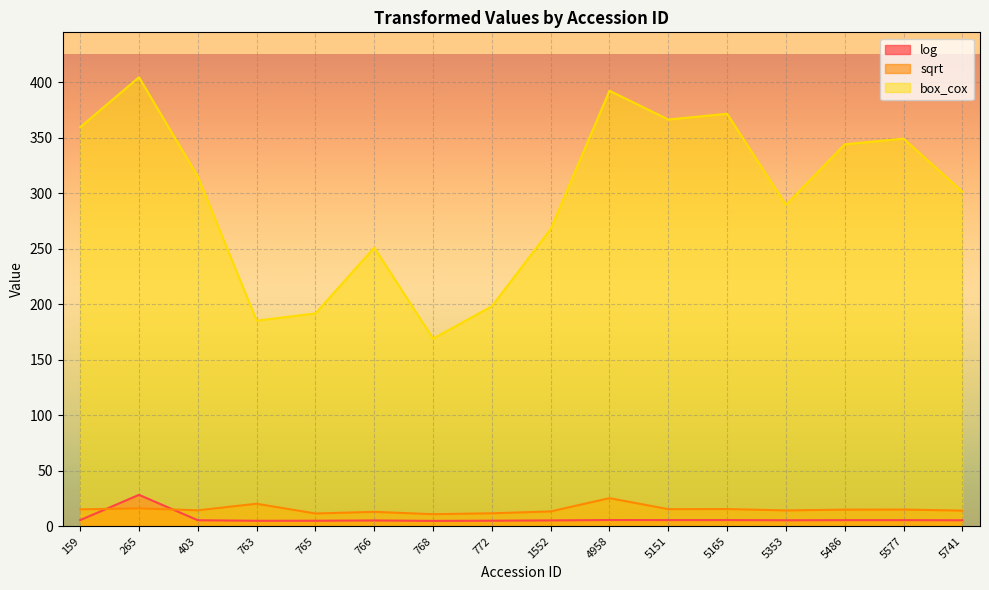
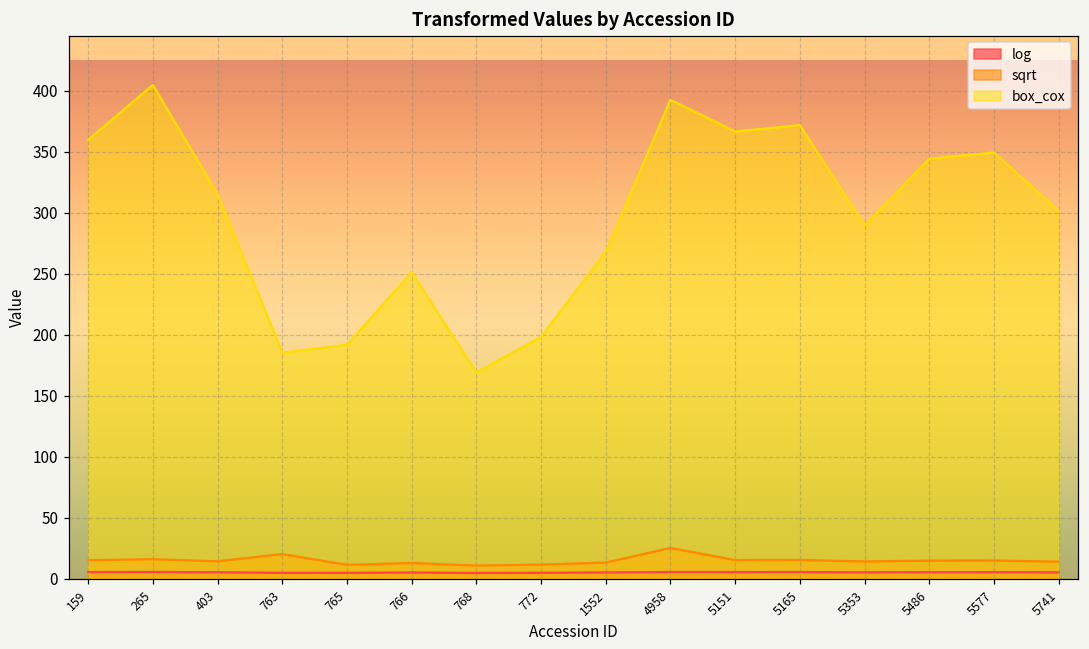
log, 265: 28 -> 6
